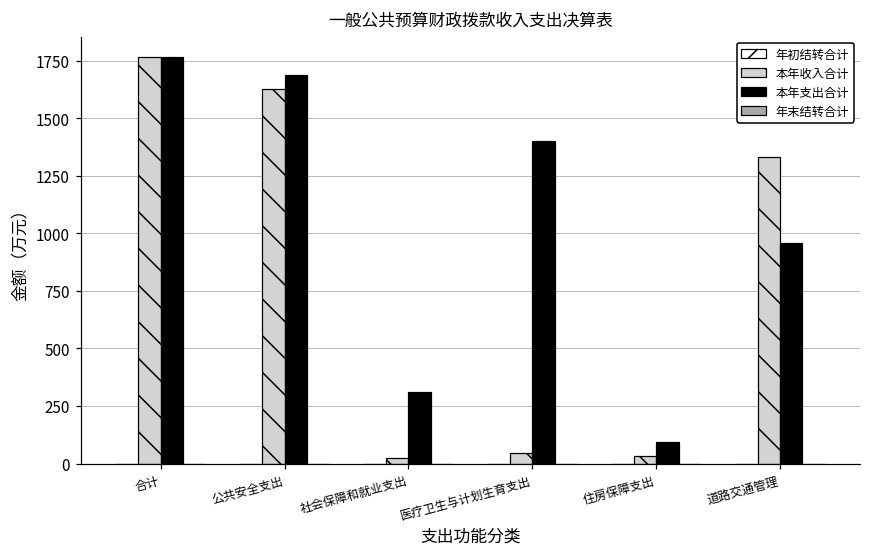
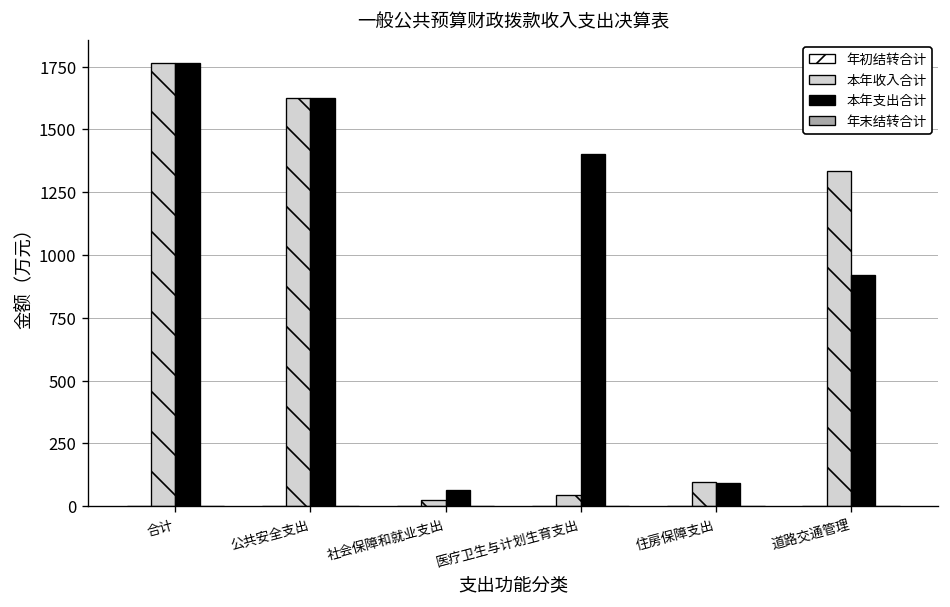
本年支出合计, 公共安全支出: 1690 -> 1620
本年支出合计, 社会保障和就业支出: 310 -> 60
本年收入合计, 住房保障支出: 30 -> 90
本年支出合计, 道路交通管理: 960 -> 920
